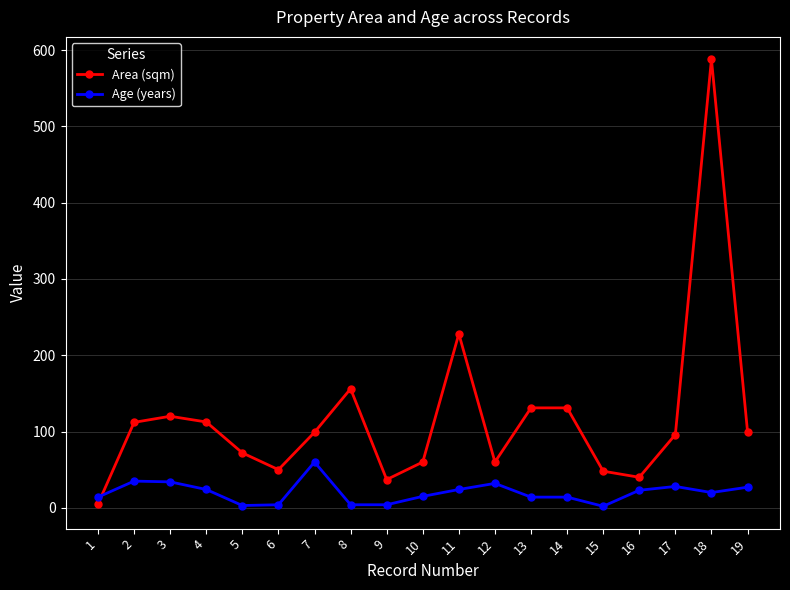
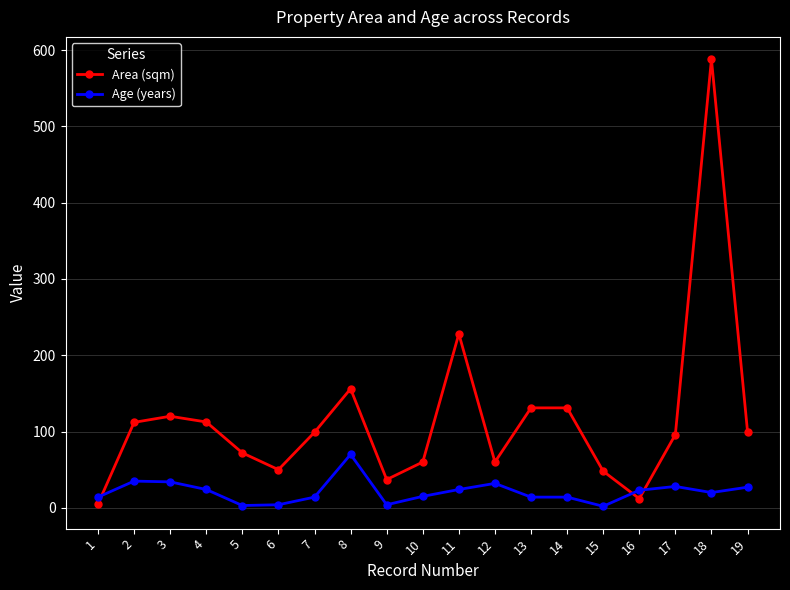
Age (years), 7: 60 -> 10
Age (years), 8: 0 -> 70
Area (sqm), 16: 40 -> 10
